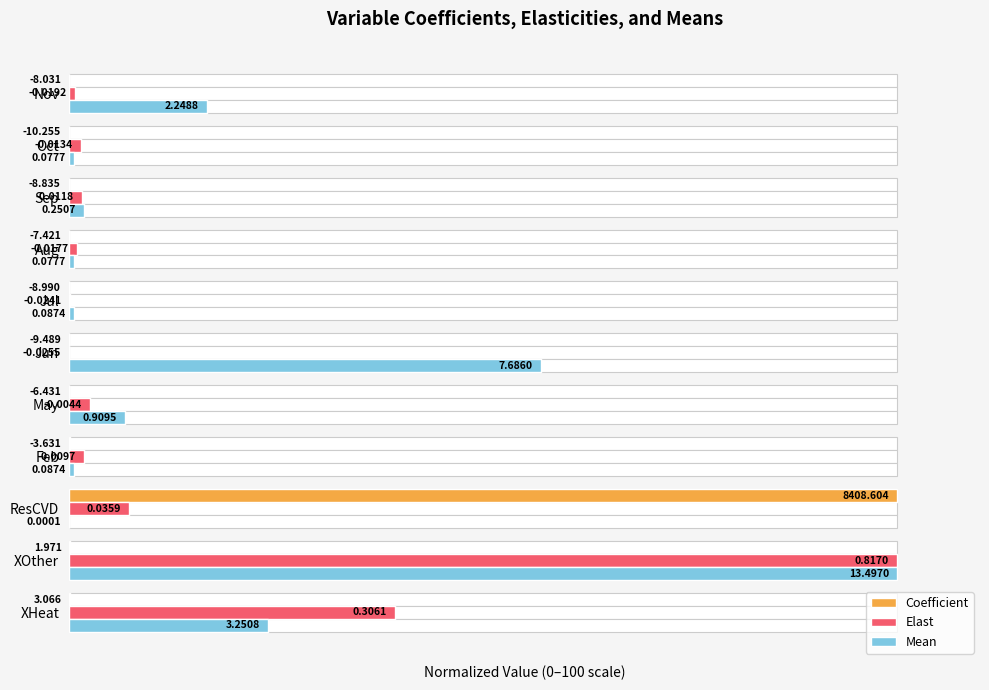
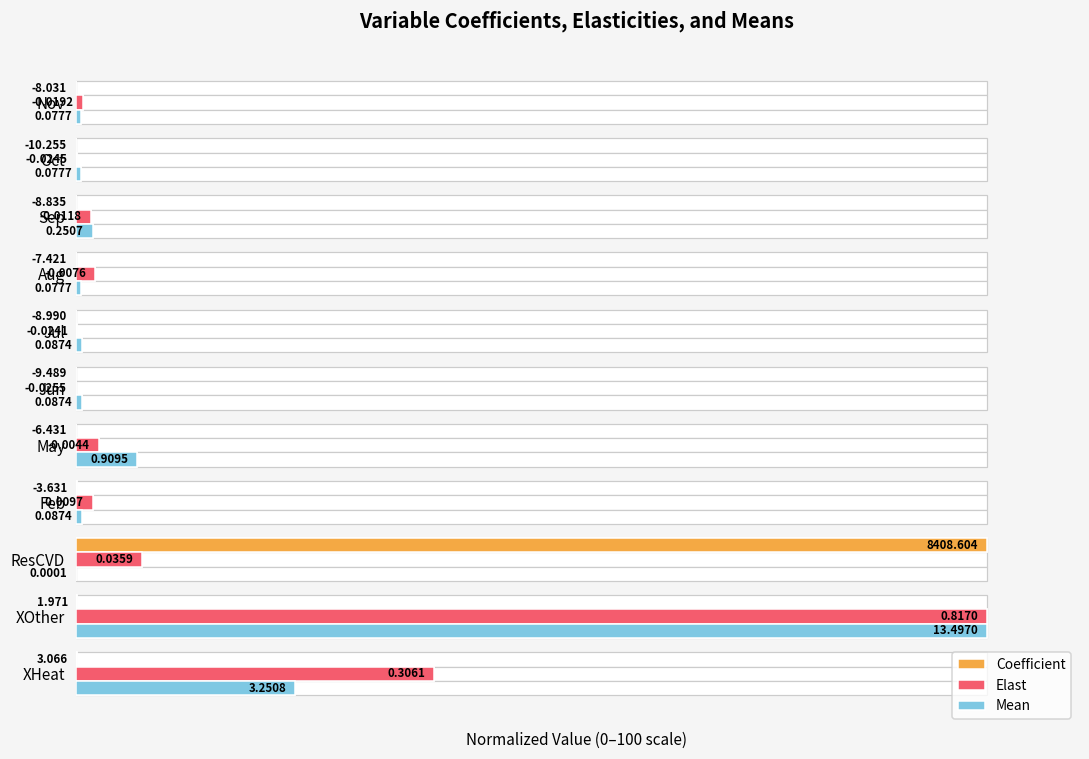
Mean, Nov: 2.2488 -> 0.0777
Elast, Oct: -0.0134 -> -0.0245
Elast, Aug: -0.0177 -> -0.0076
Mean, Jun: 7.6860 -> 0.0874
